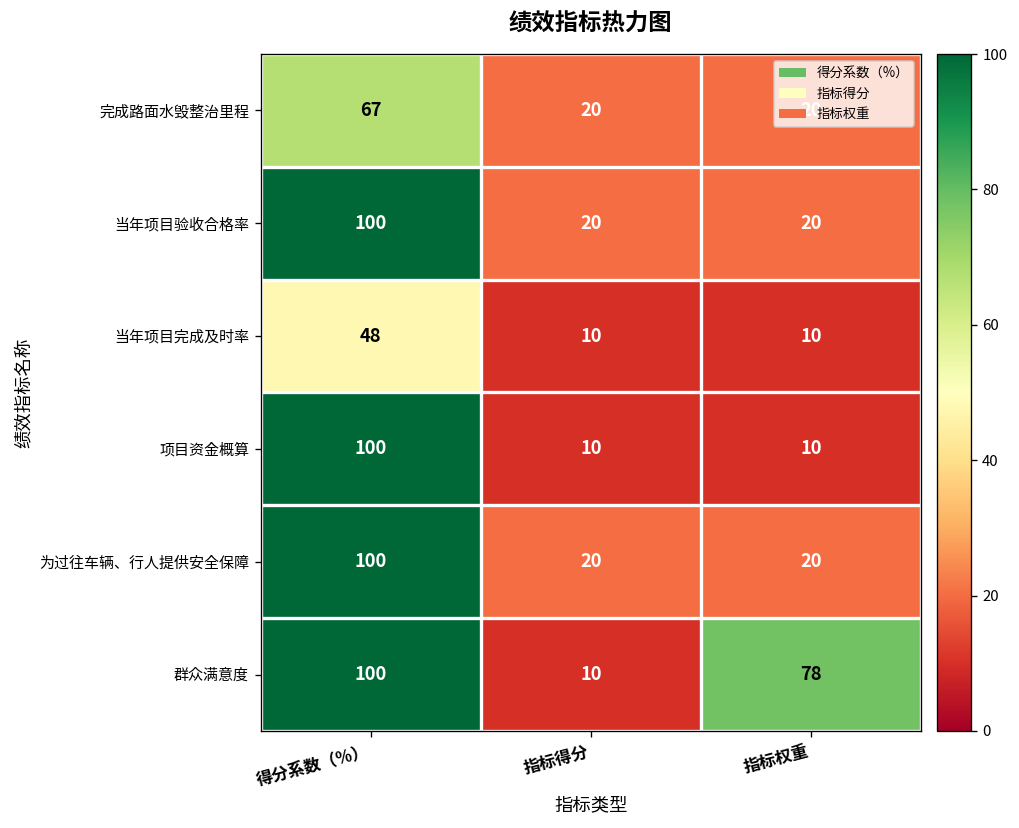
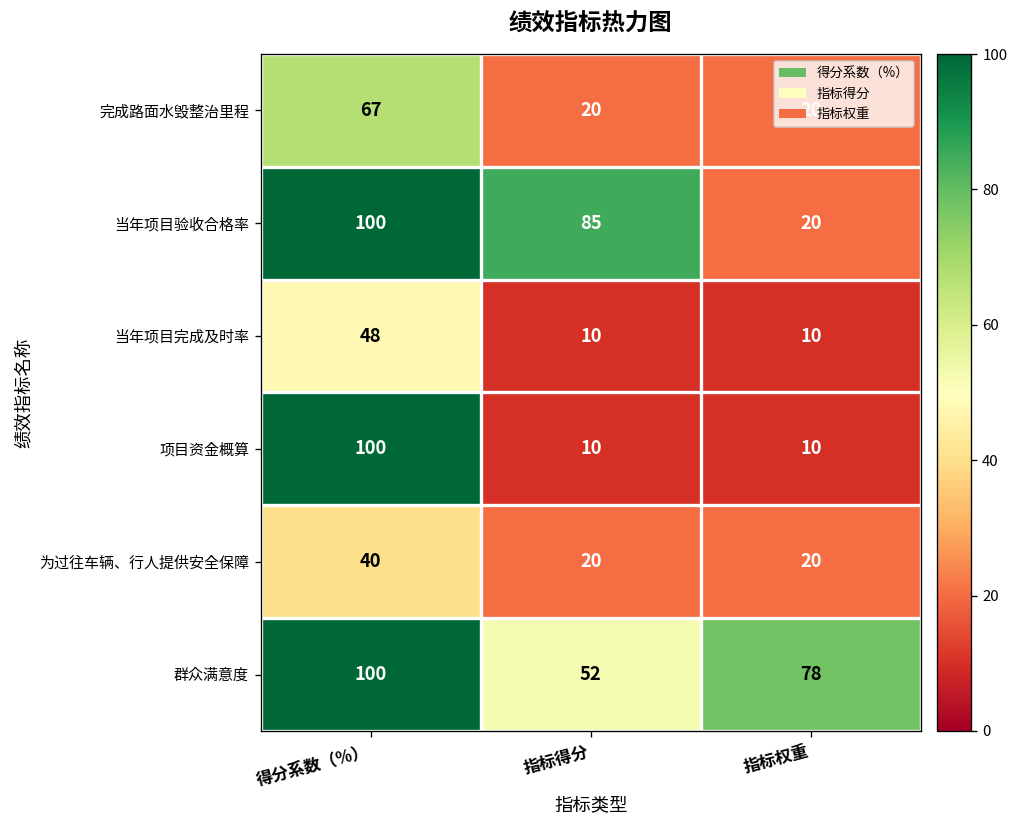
当年项目验收合格率, 指标得分: 20 -> 85
为过往车辆、行人提供安全保障, 得分系数（%）: 100 -> 40
群众满意度, 指标得分: 10 -> 52
